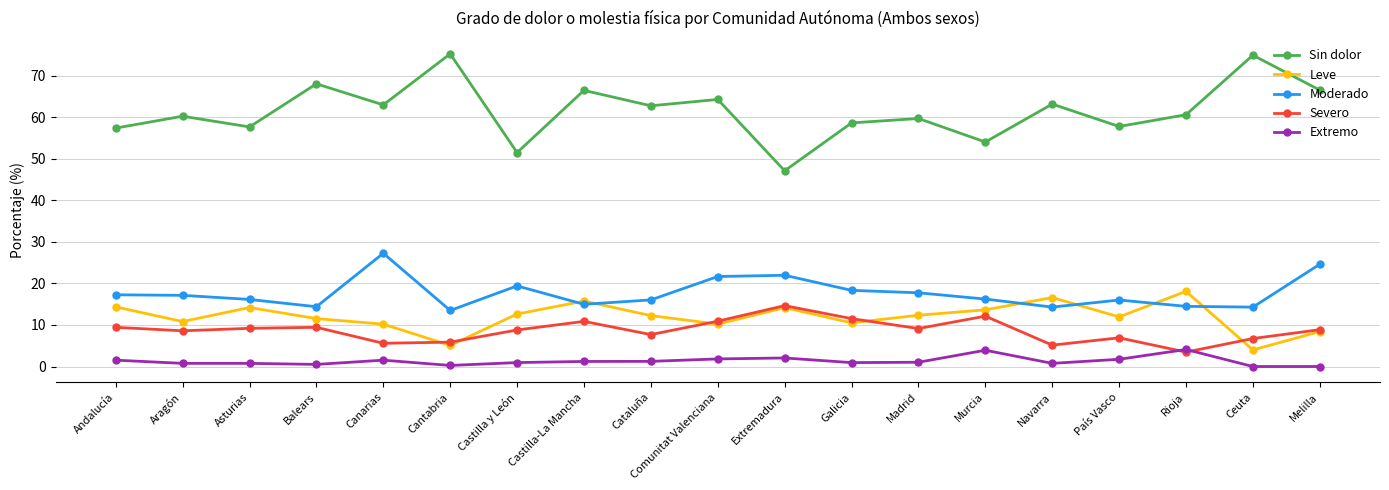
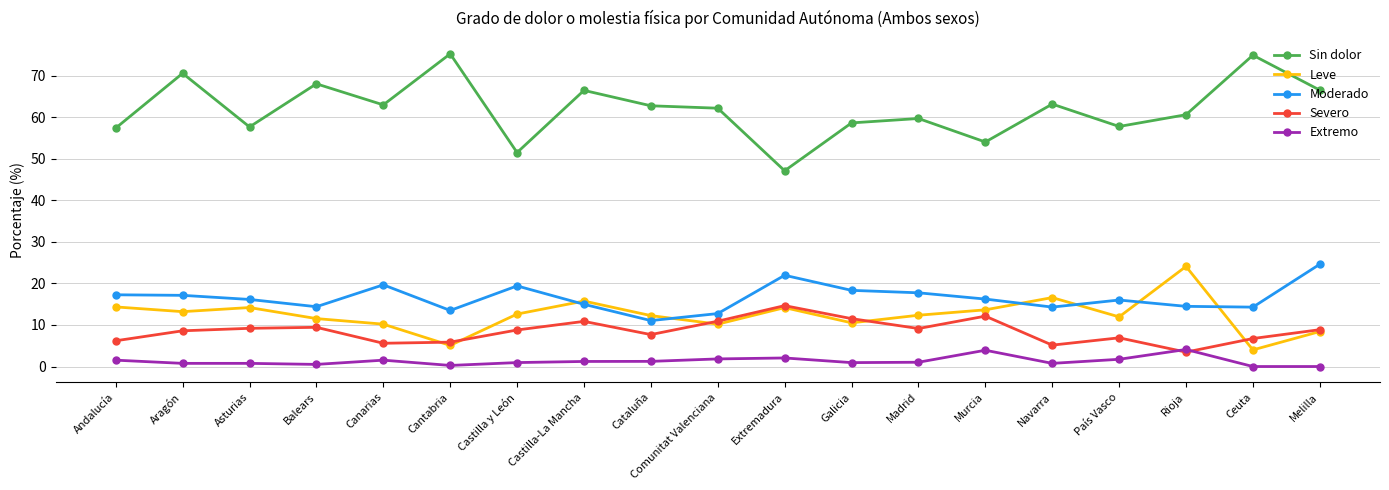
Severo, Andalucía: 9 -> 6
Sin dolor, Aragón: 60 -> 71
Leve, Aragón: 11 -> 13
Moderado, Canarias: 27 -> 20
Moderado, Cataluña: 16 -> 11
Sin dolor, Comunitat Valenciana: 64 -> 62
Moderado, Comunitat Valenciana: 22 -> 13
Leve, Rioja: 18 -> 24
